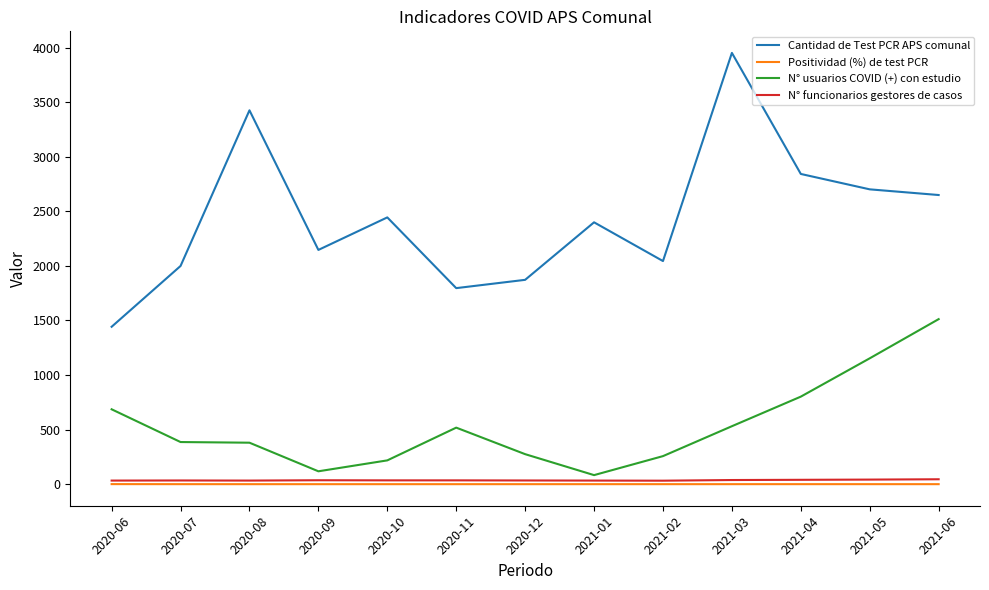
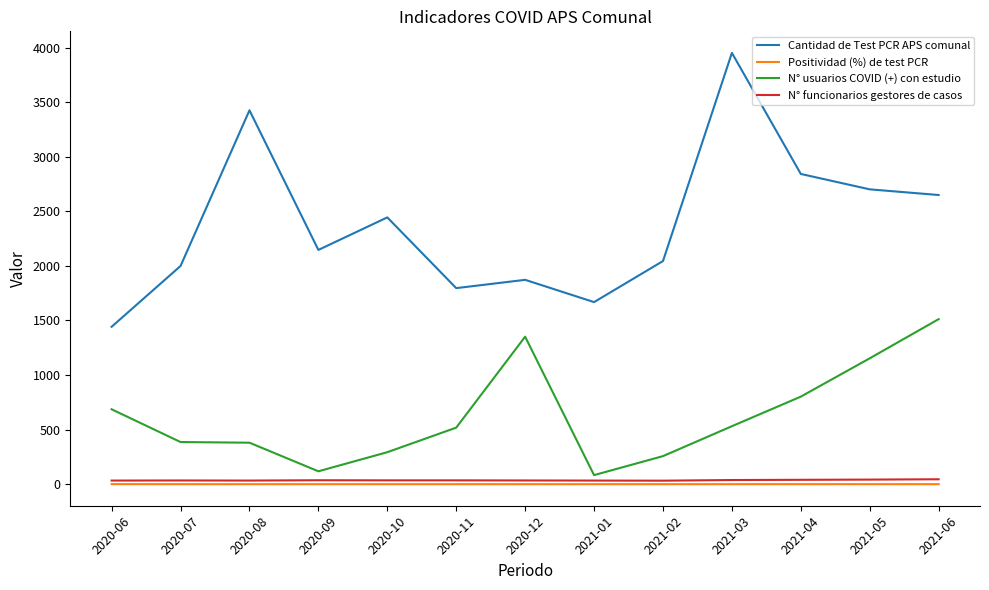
N° usuarios COVID (+) con estudio, 2020-10: 220 -> 290
N° usuarios COVID (+) con estudio, 2020-12: 280 -> 1350
Cantidad de Test PCR APS comunal, 2021-01: 2400 -> 1670
